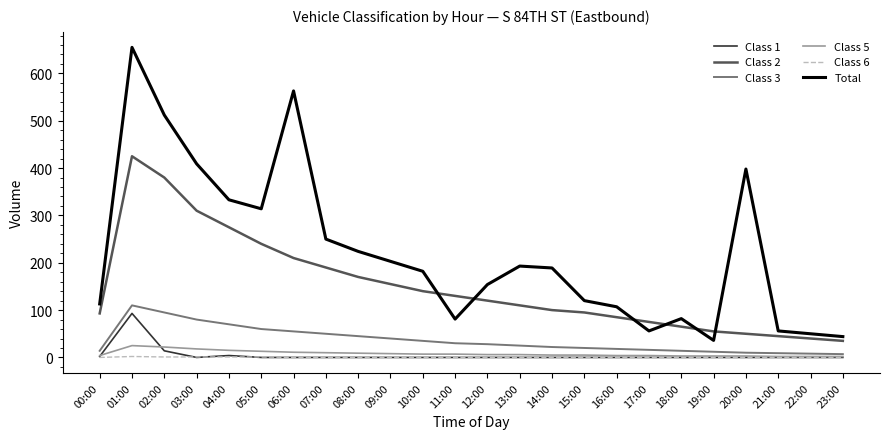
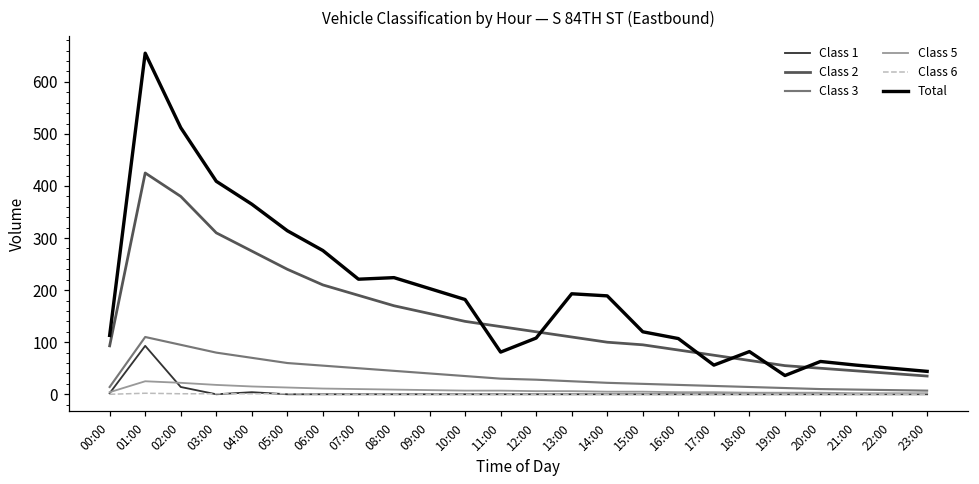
Total, 04:00: 330 -> 370
Total, 06:00: 560 -> 280
Total, 07:00: 250 -> 220
Total, 12:00: 150 -> 110
Total, 20:00: 400 -> 60
